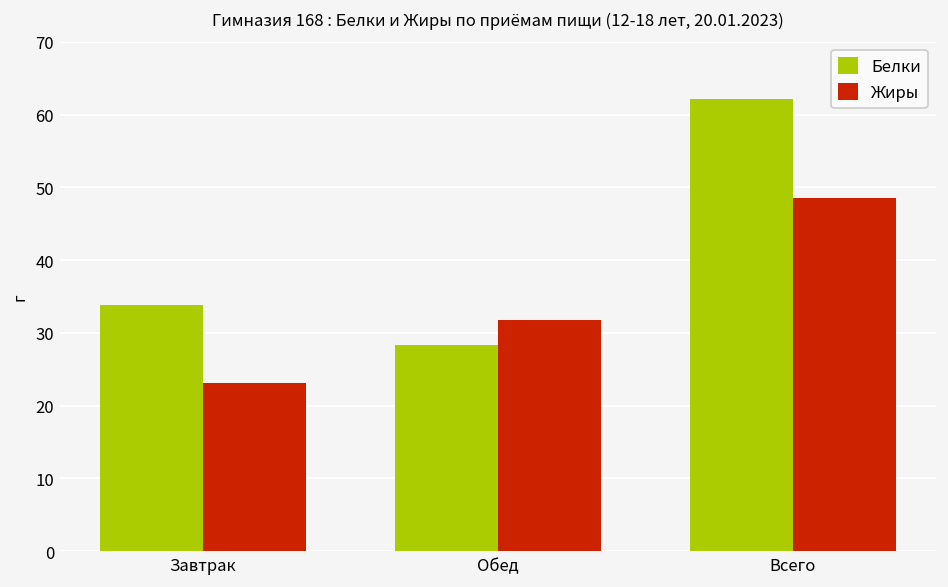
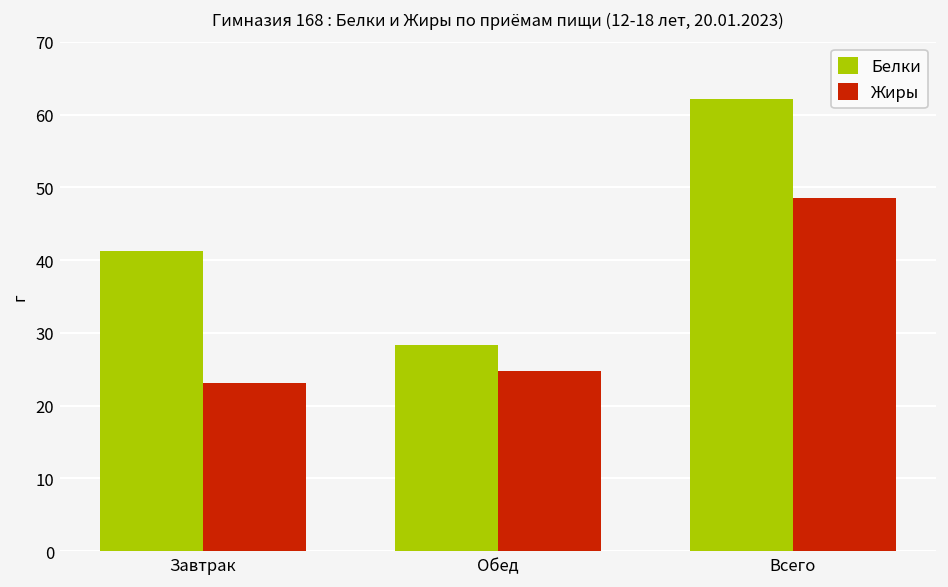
Белки, Завтрак: 34 -> 41
Жиры, Обед: 32 -> 25
